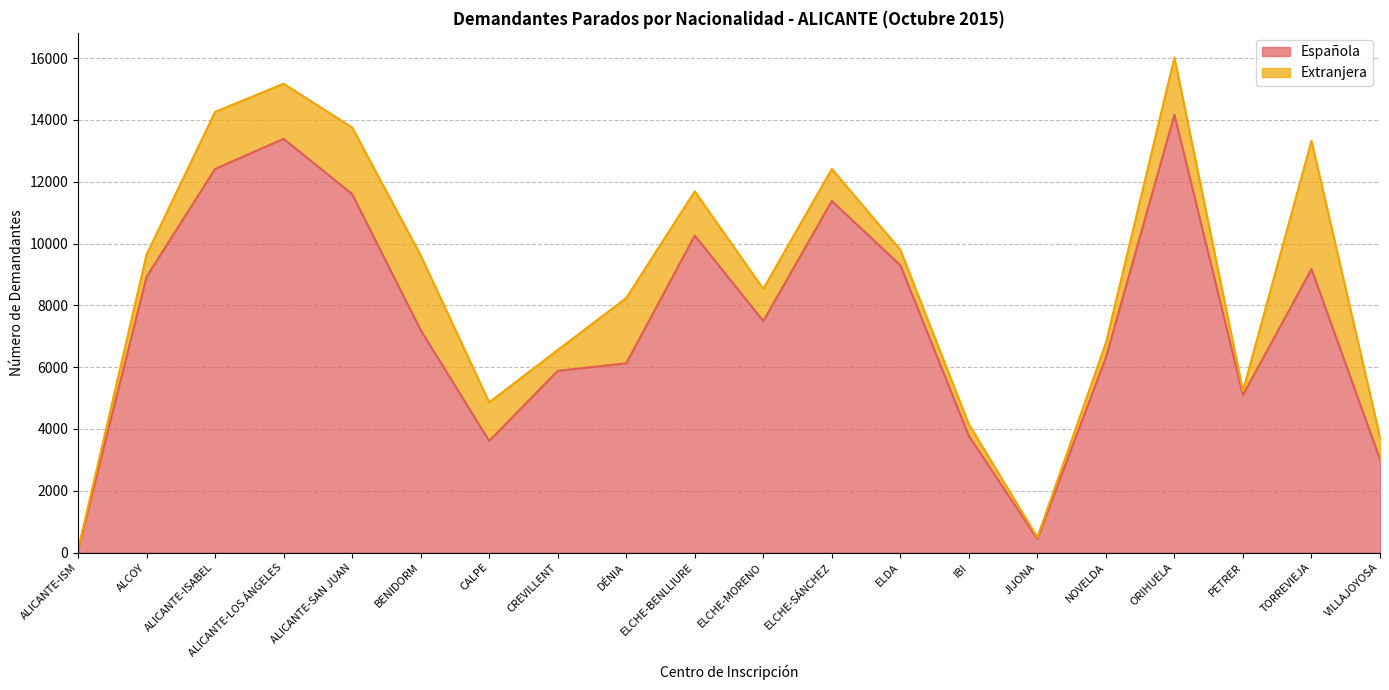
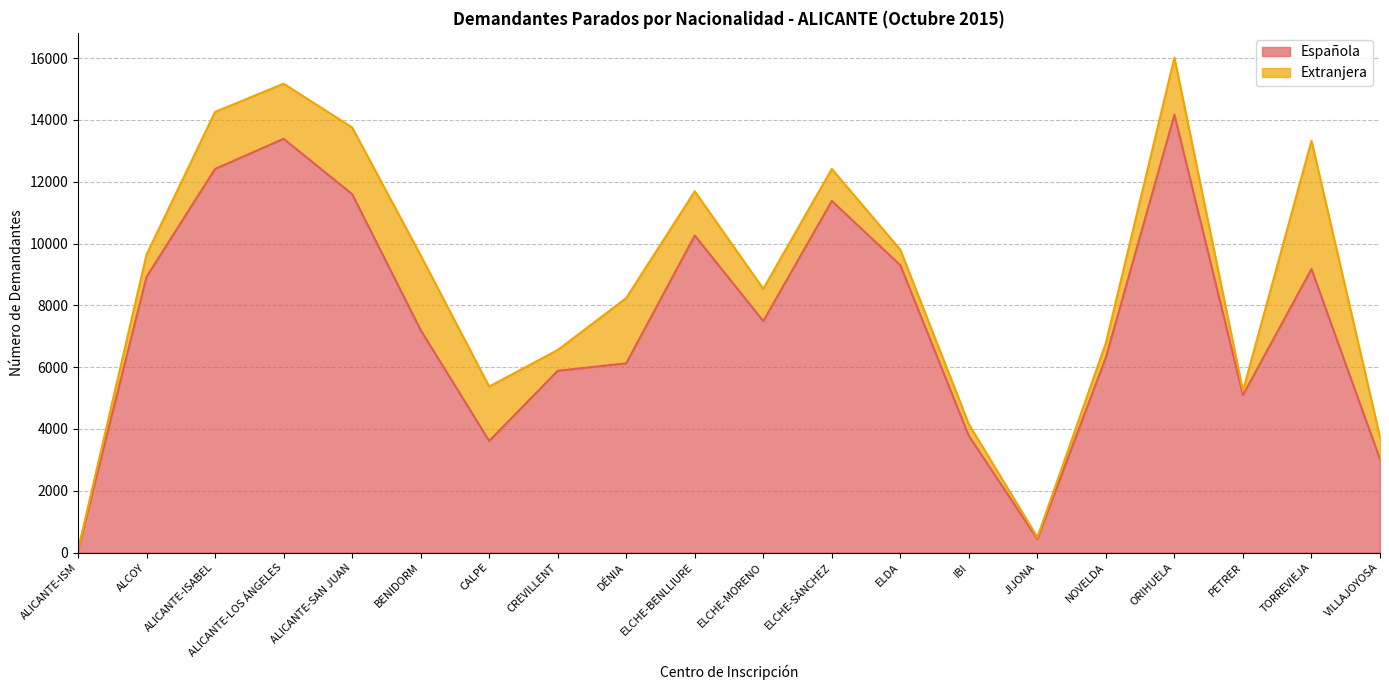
Extranjera, CALPE: 1300 -> 1800
